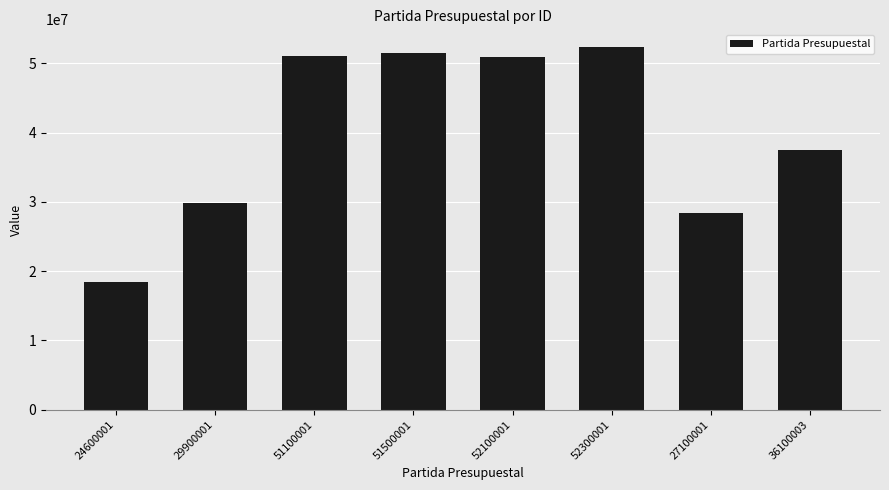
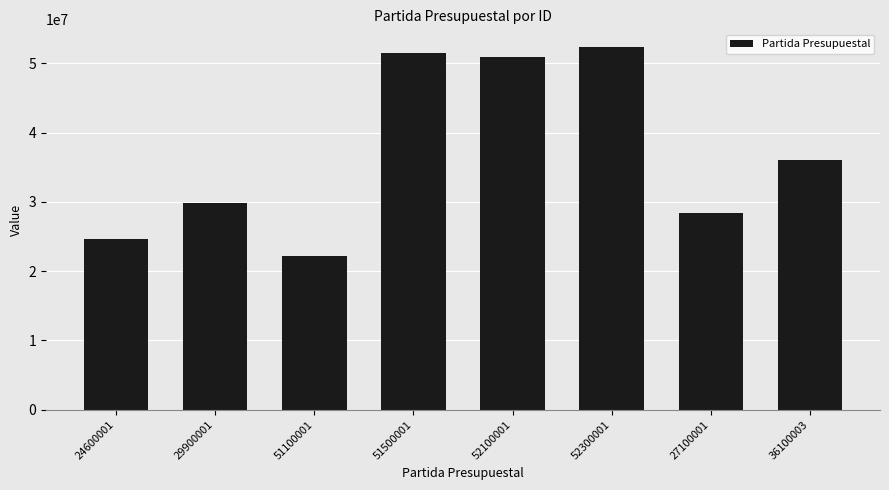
24600001: 18000000 -> 25000000
51100001: 51000000 -> 22000000
36100003: 37000000 -> 36000000
